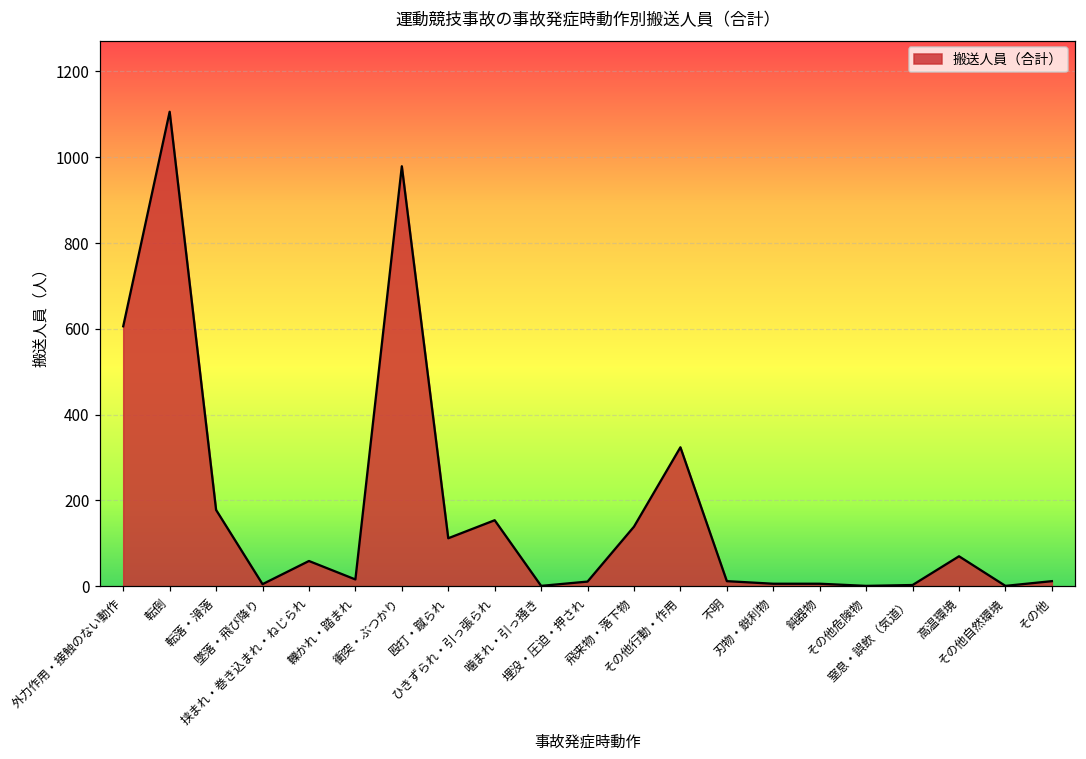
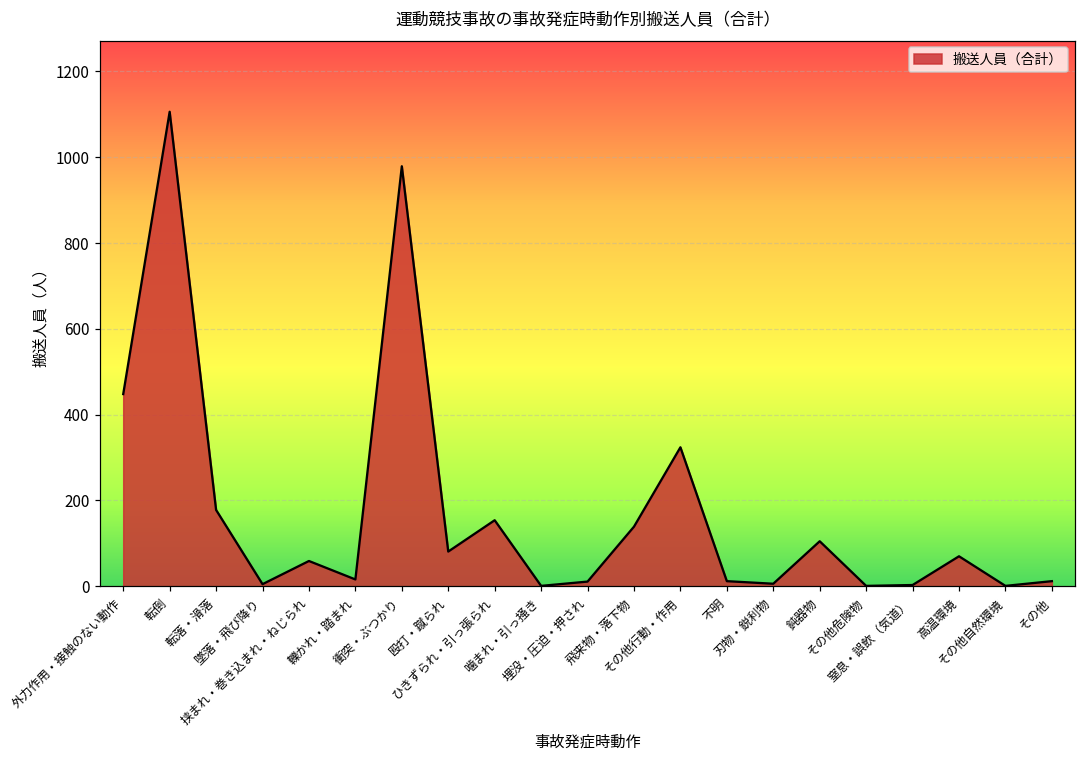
外力作用・接触のない動作: 610 -> 450
殴打・蹴られ: 110 -> 80
鈍器物: 10 -> 110
